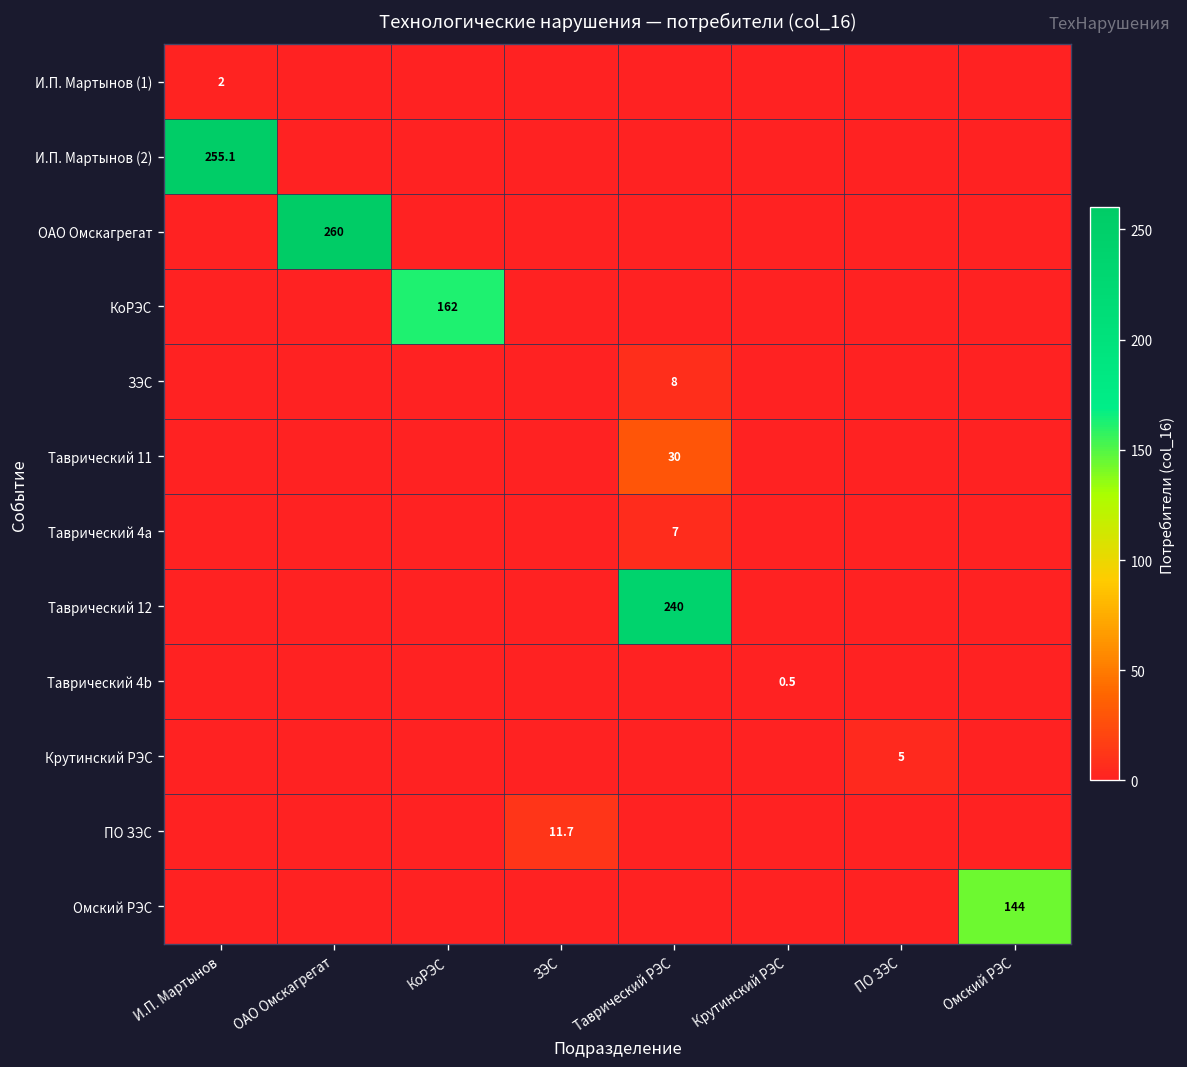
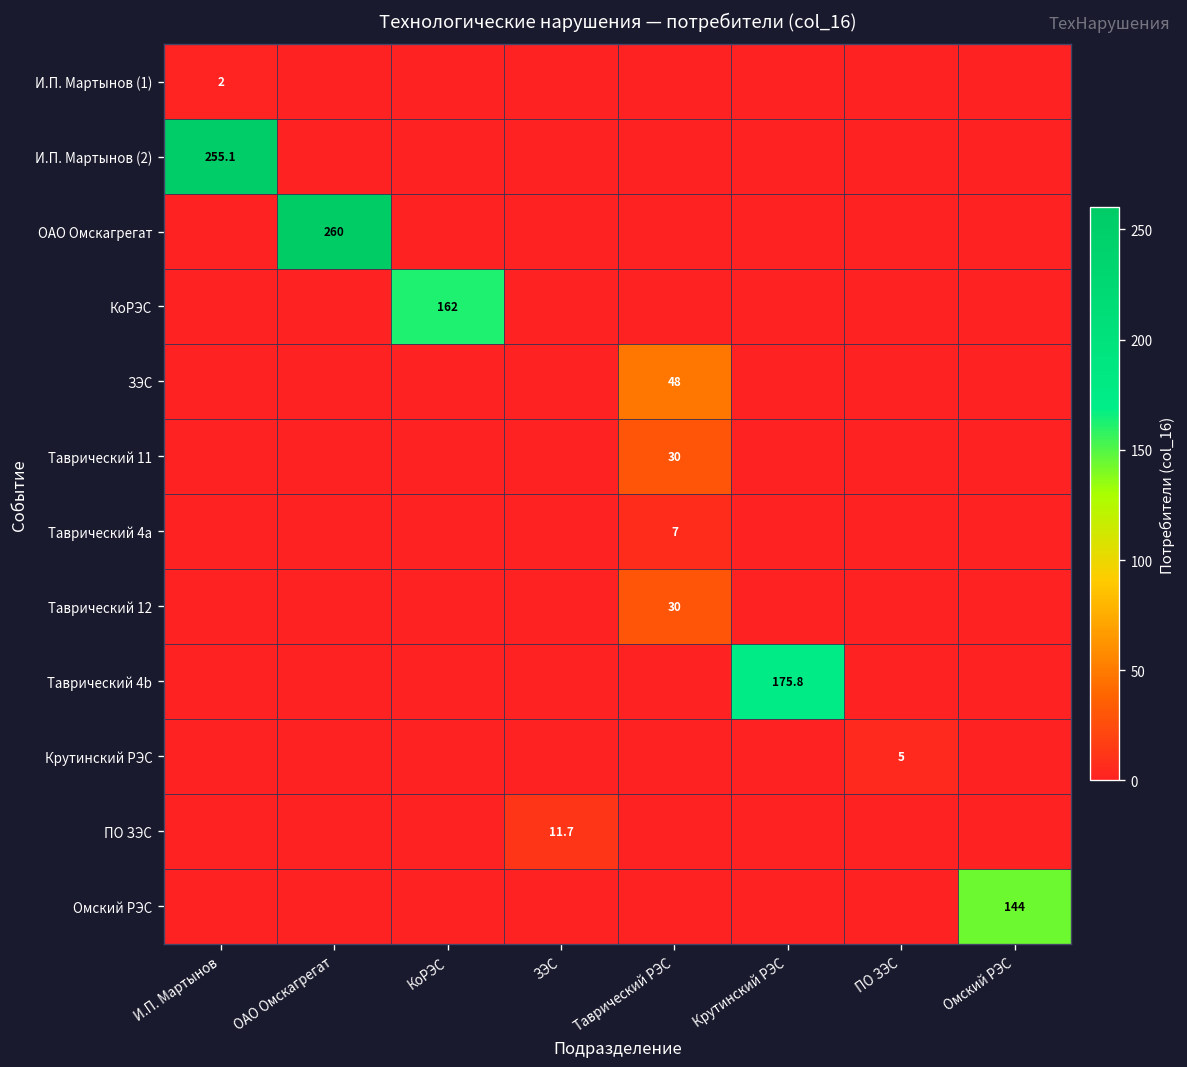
ЗЭС, Таврический РЭС: 8 -> 48
Таврический 12, Таврический РЭС: 240 -> 30
Таврический 4b, Крутинский РЭС: 0.5 -> 175.8
